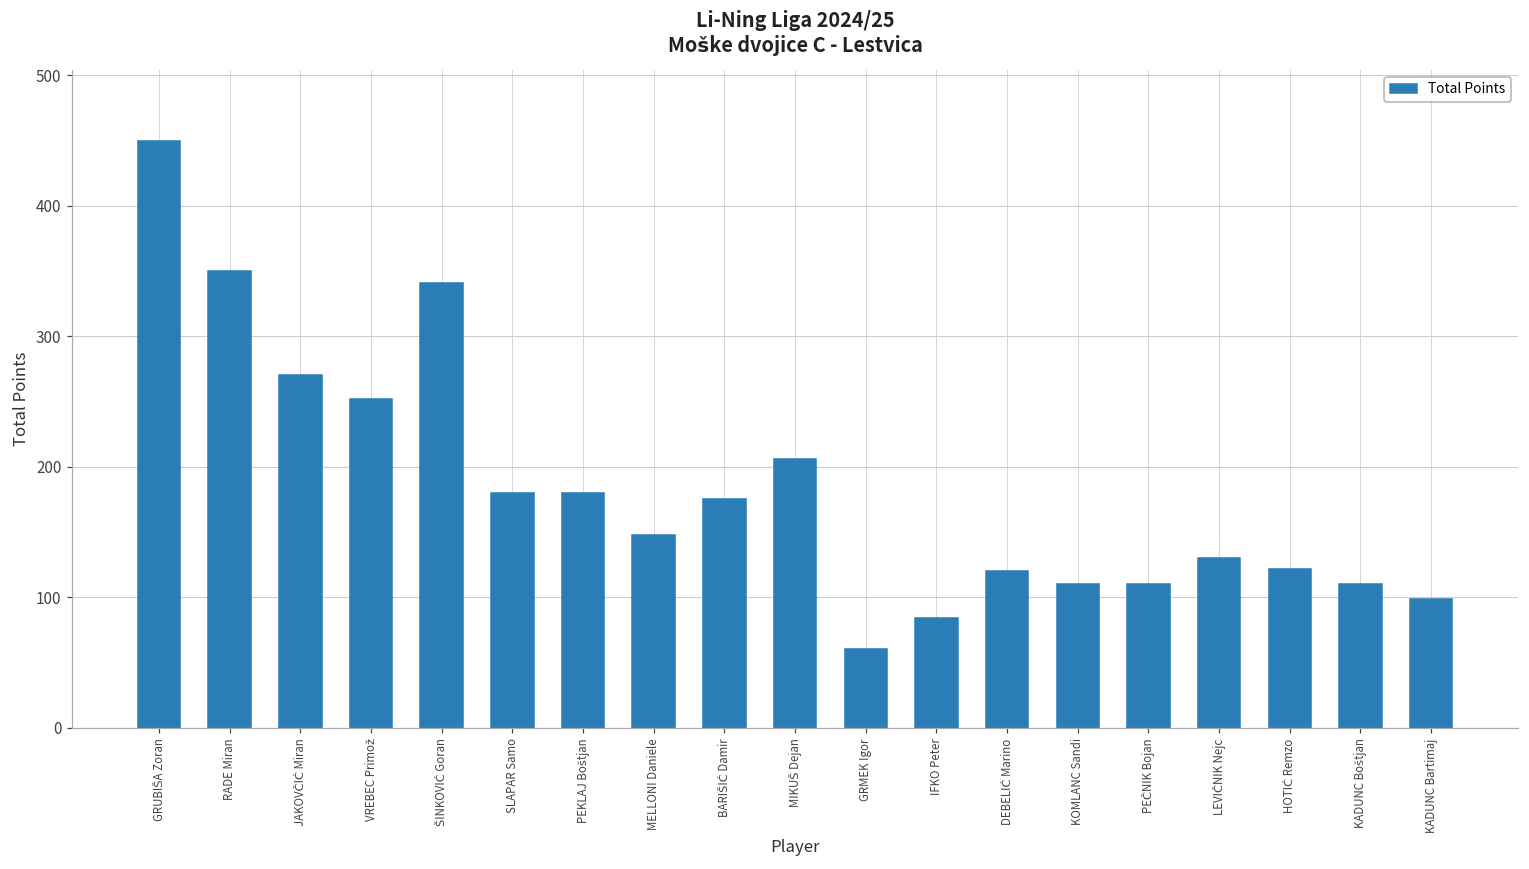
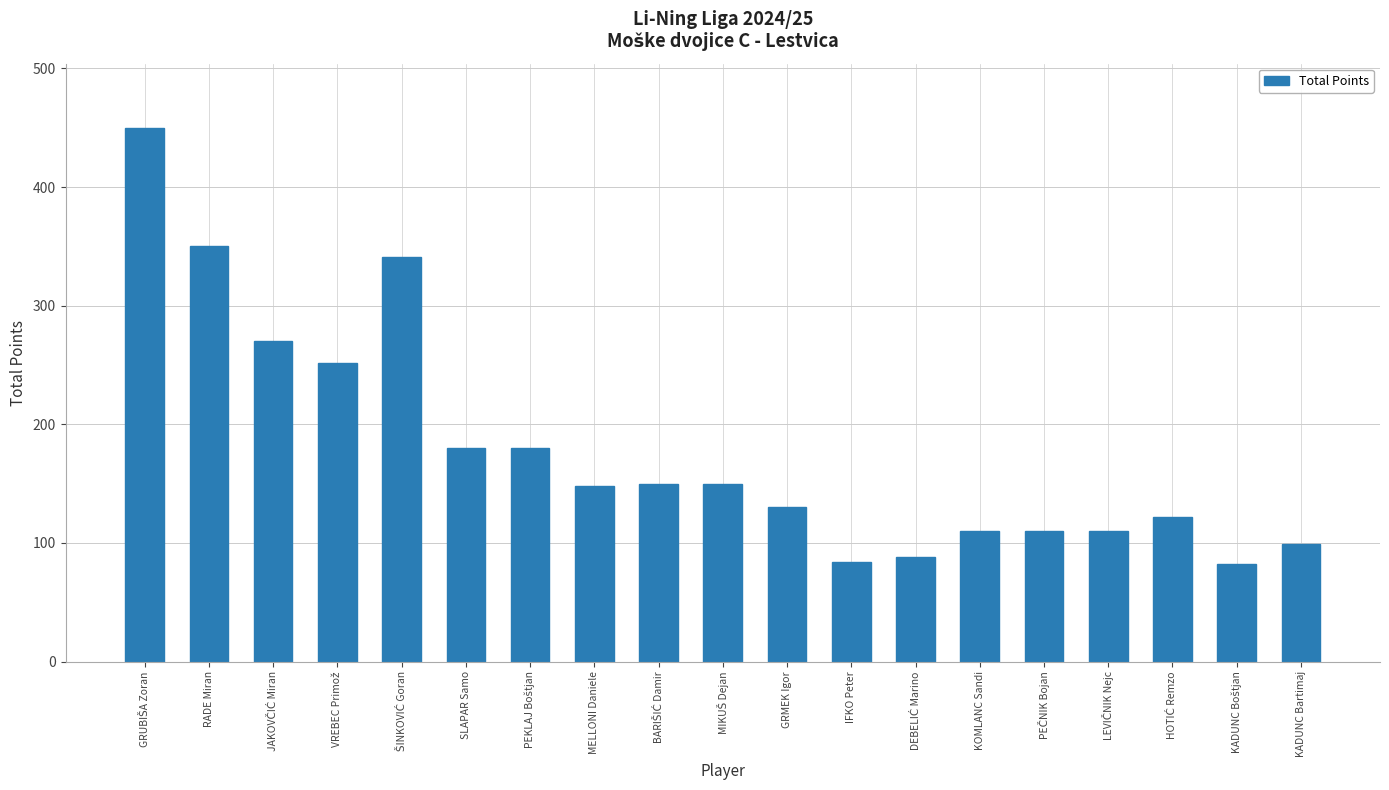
BARIŠIĆ Damir: 175 -> 150
MIKUŠ Dejan: 206 -> 150
GRMEK Igor: 60 -> 130
DEBELIĆ Marino: 120 -> 88
LEVIČNIK Nejc: 130 -> 110
KADUNC Boštjan: 110 -> 82
